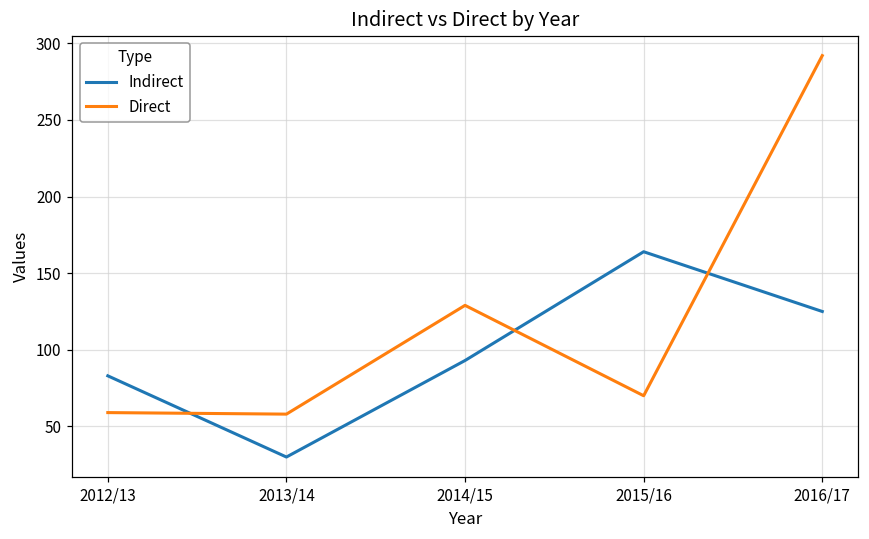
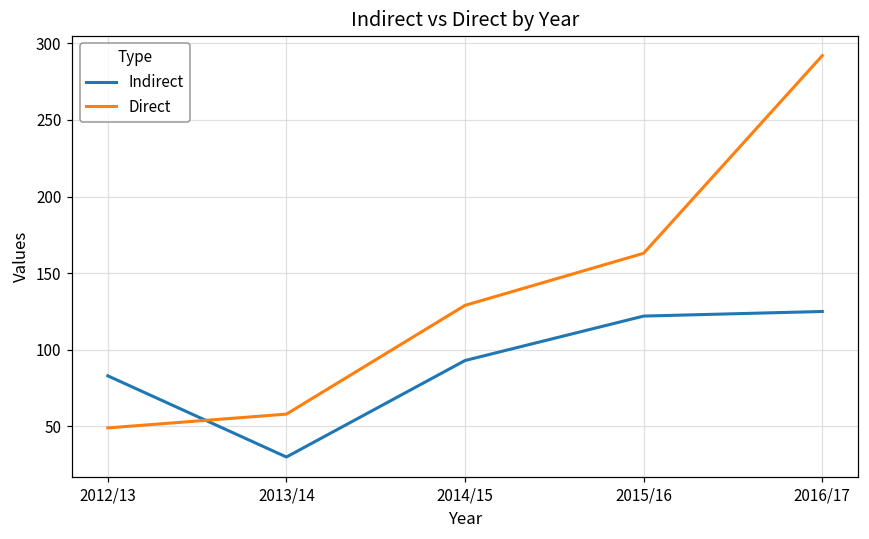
Direct, 2012/13: 59 -> 49
Indirect, 2015/16: 164 -> 122
Direct, 2015/16: 70 -> 163
